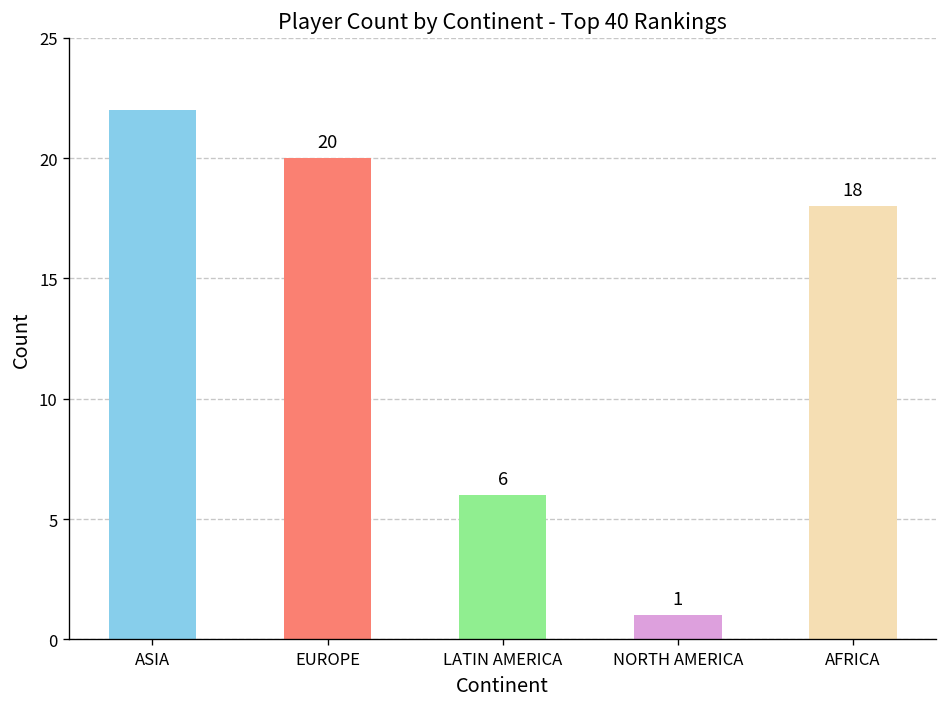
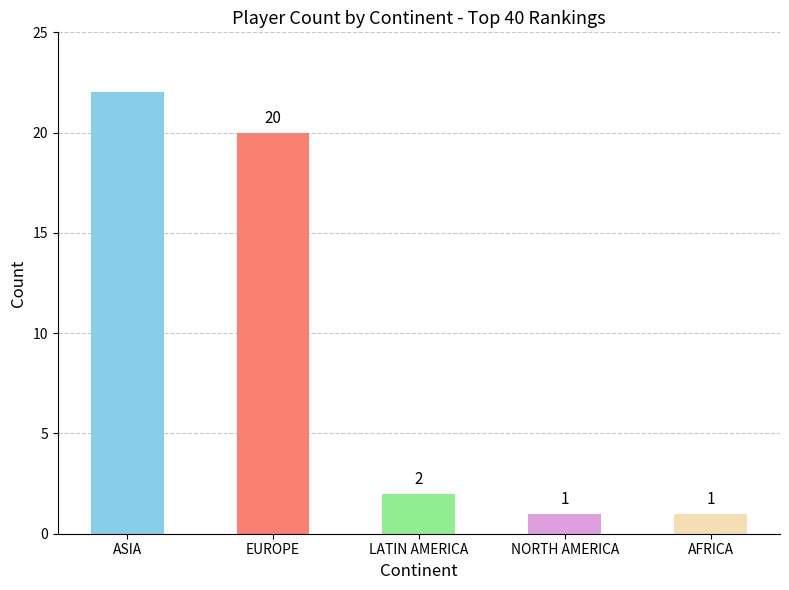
LATIN AMERICA: 6 -> 2
AFRICA: 18 -> 1
